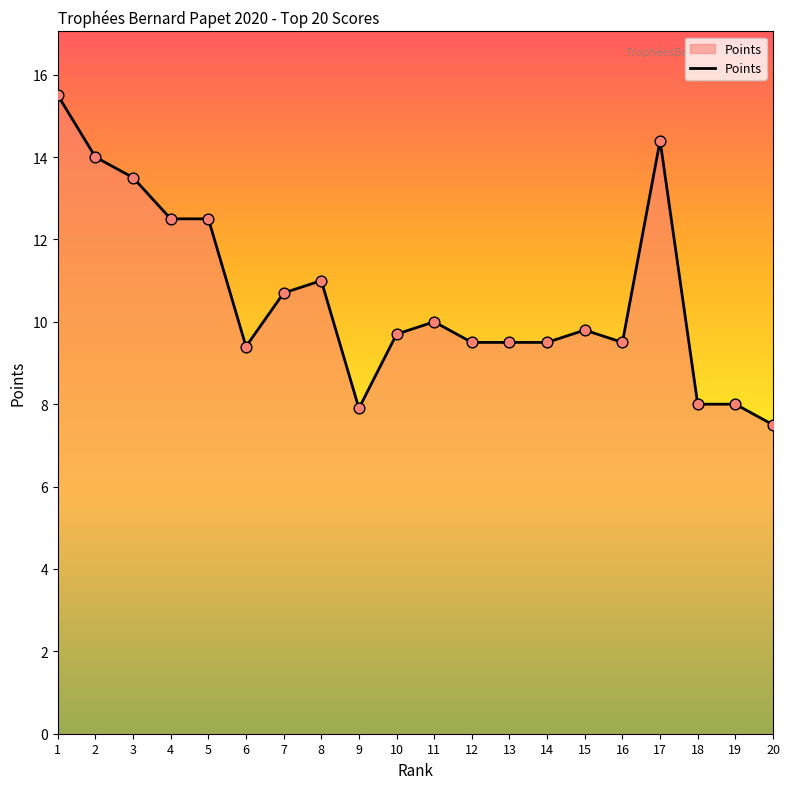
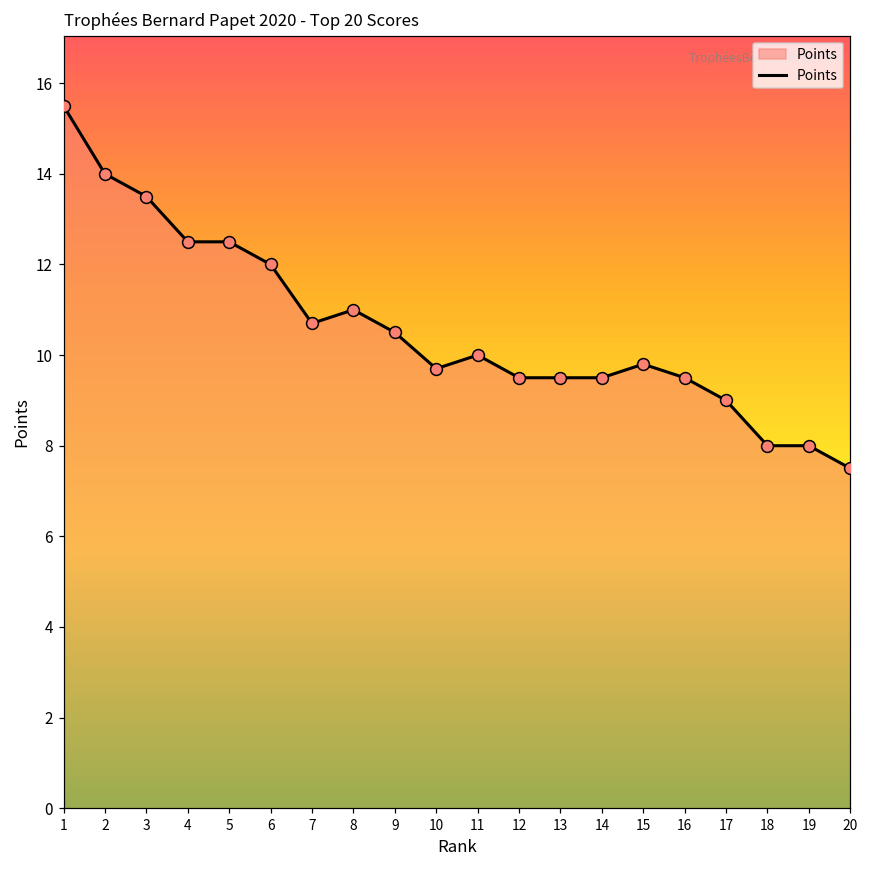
6: 9.4 -> 12.0
9: 7.9 -> 10.5
17: 14.4 -> 9.0
